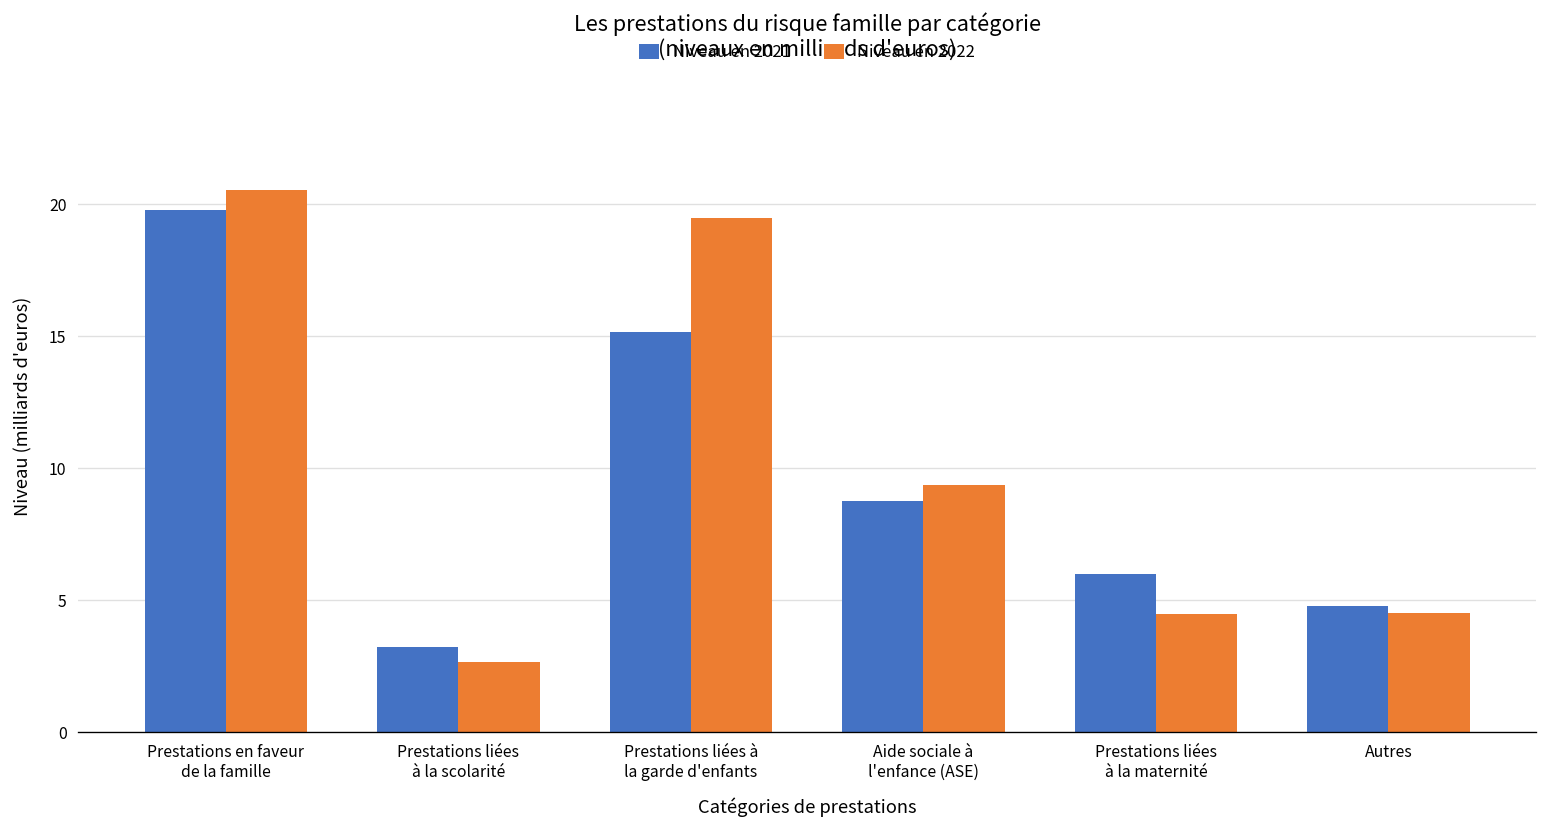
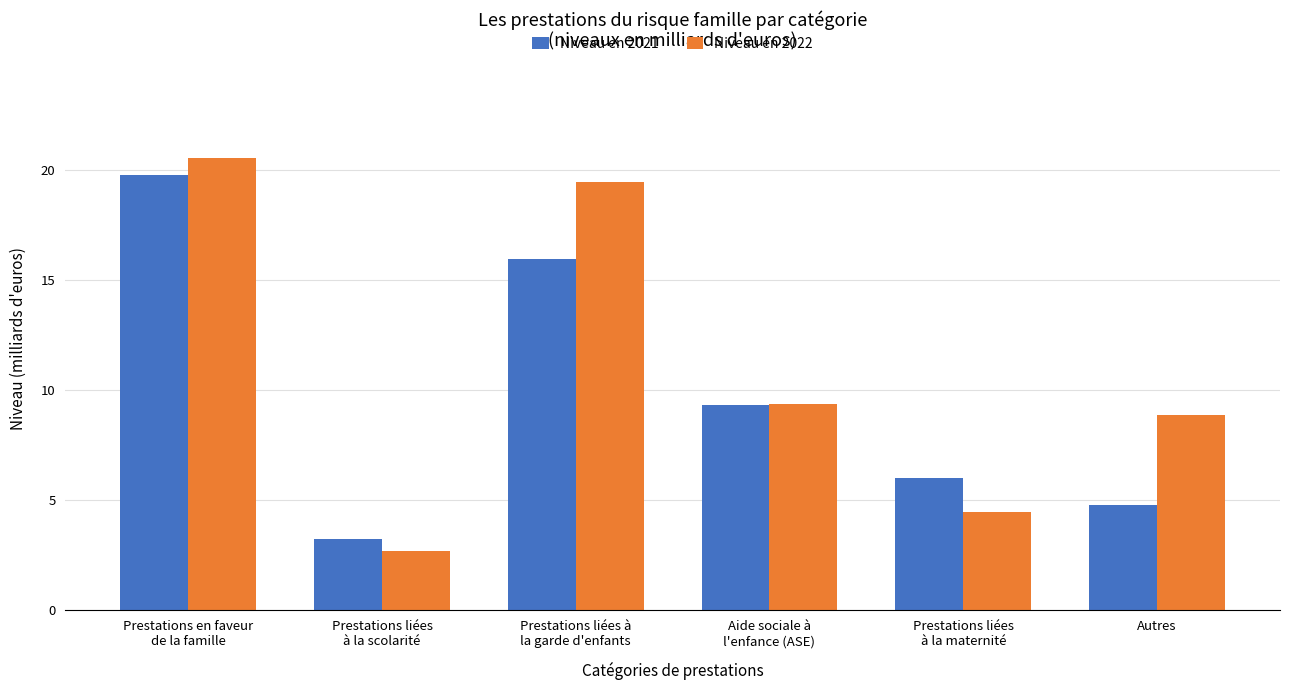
Niveau en 2021, Prestations liées à la garde d'enfants: 15.2 -> 16.0
Niveau en 2021, Aide sociale à l'enfance (ASE): 8.8 -> 9.3
Niveau en 2022, Autres: 4.5 -> 8.9
